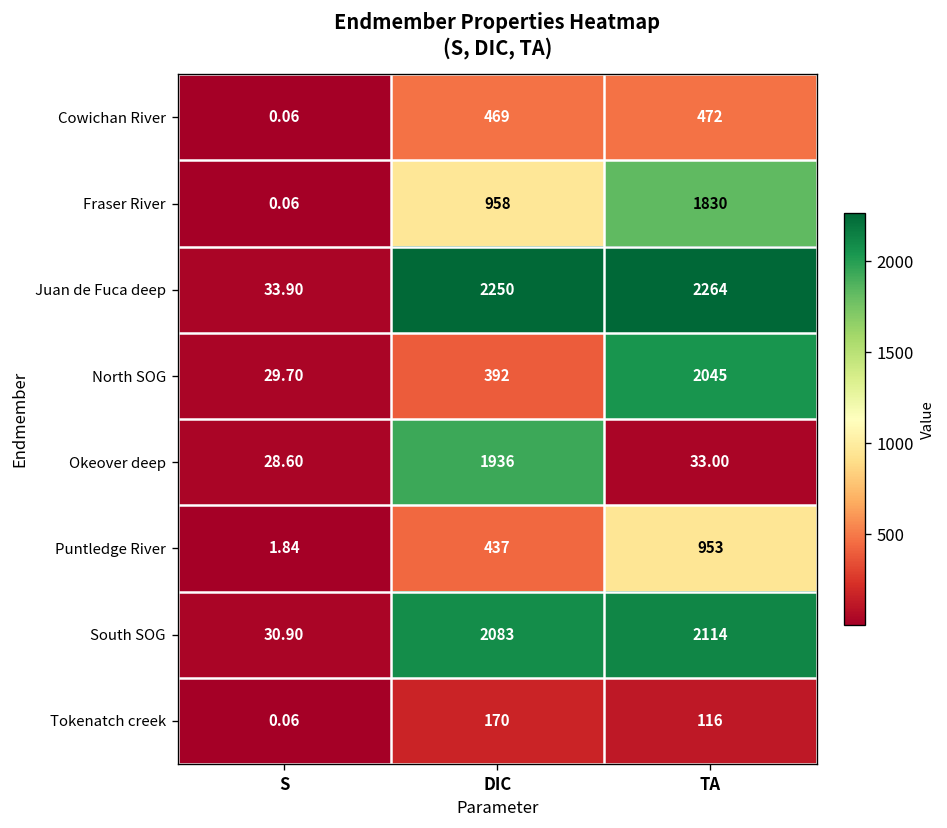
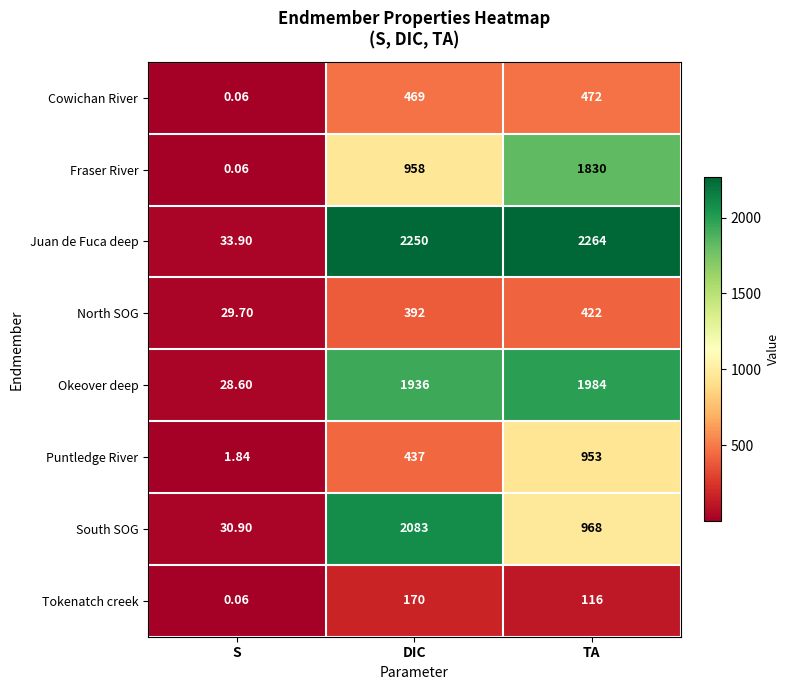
North SOG, TA: 2045 -> 422
Okeover deep, TA: 33.00 -> 1984
South SOG, TA: 2114 -> 968
